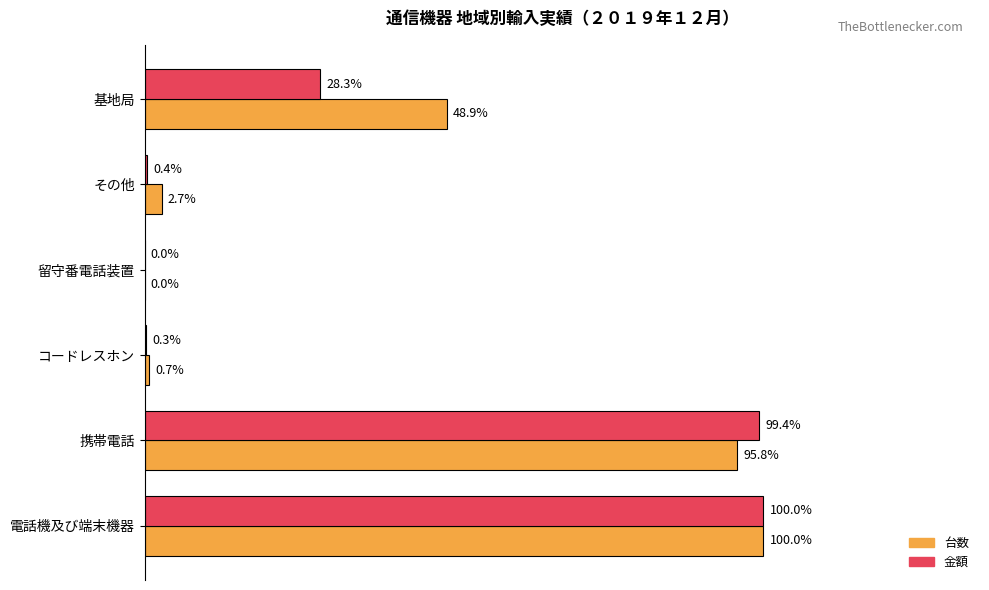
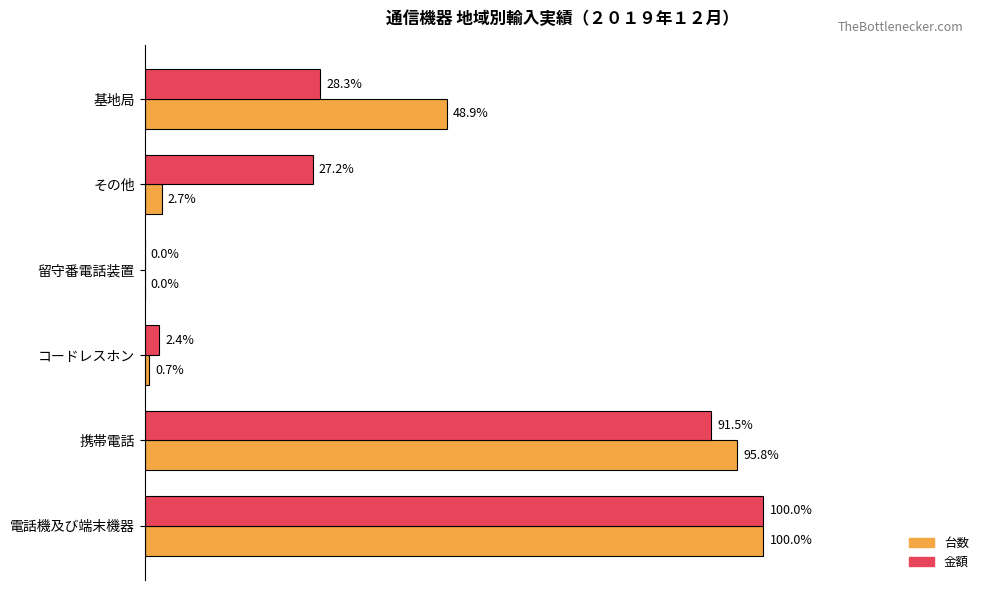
金額, その他: 0.4% -> 27.2%
金額, コードレスホン: 0.3% -> 2.4%
金額, 携帯電話: 99.4% -> 91.5%
